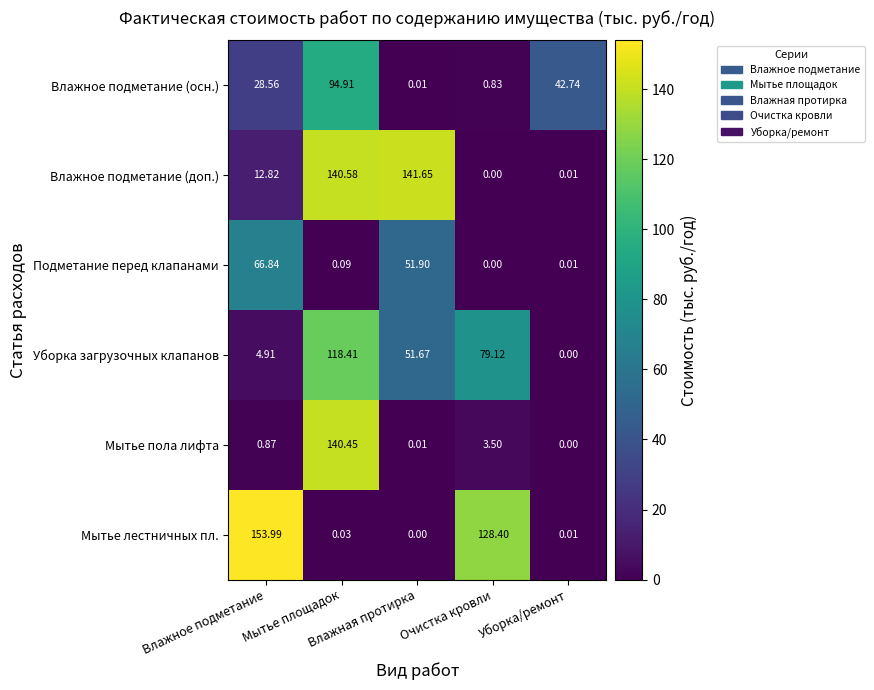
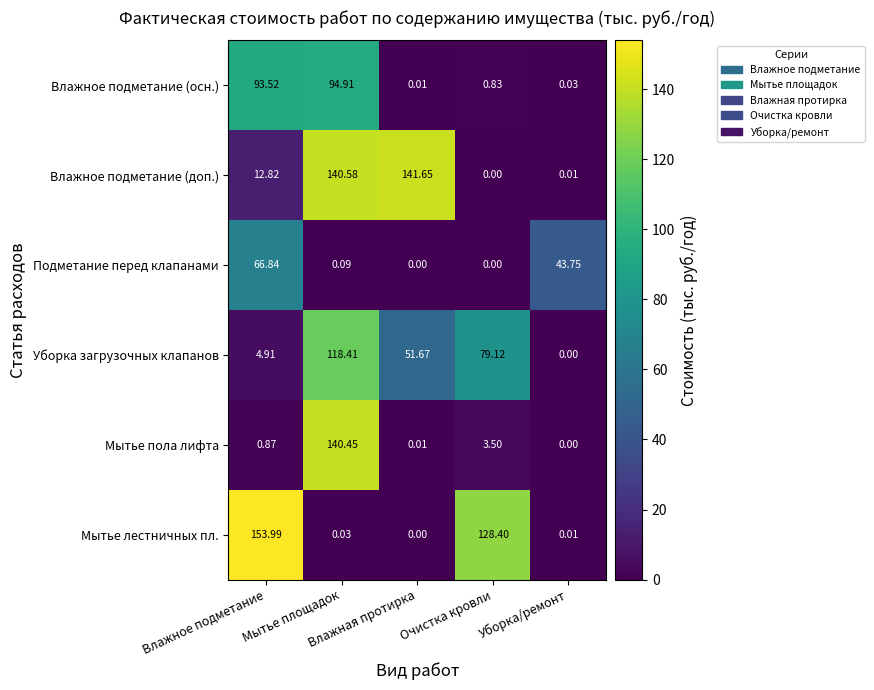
Влажное подметание (осн.), Влажное подметание: 28.56 -> 93.52
Влажное подметание (осн.), Уборка/ремонт: 42.74 -> 0.03
Подметание перед клапанами, Влажная протирка: 51.90 -> 0.00
Подметание перед клапанами, Уборка/ремонт: 0.01 -> 43.75
